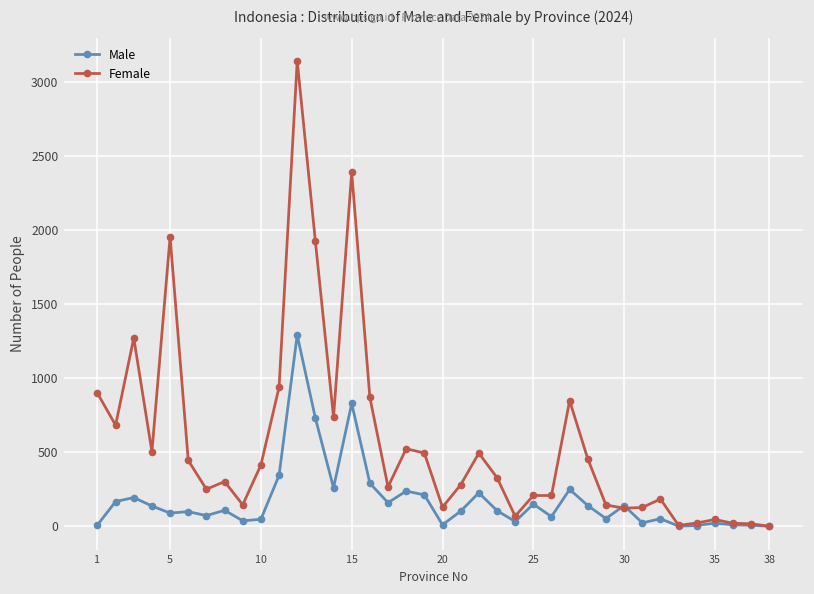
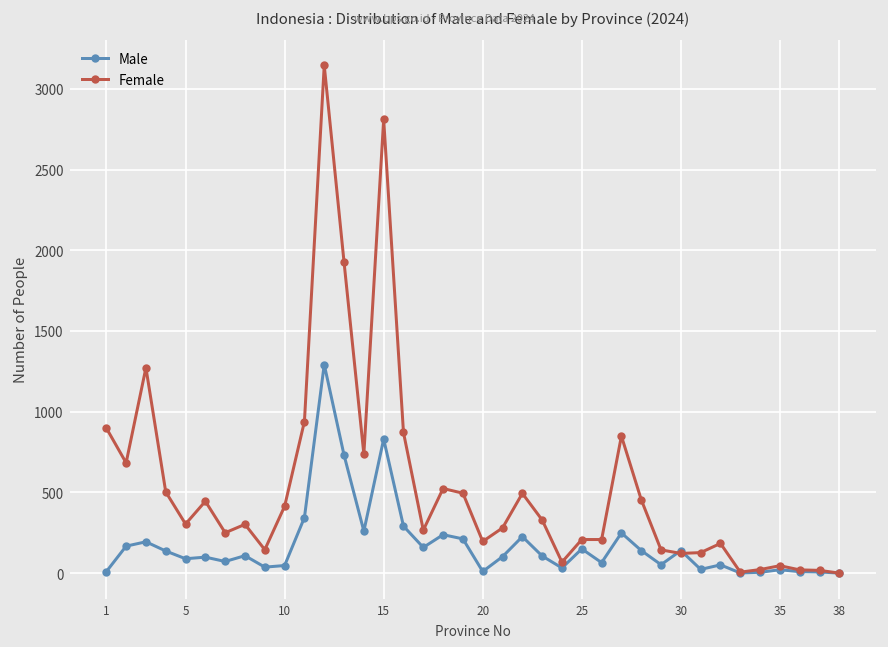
Female, 5: 1960 -> 300
Female, 15: 2390 -> 2810
Female, 20: 130 -> 200
